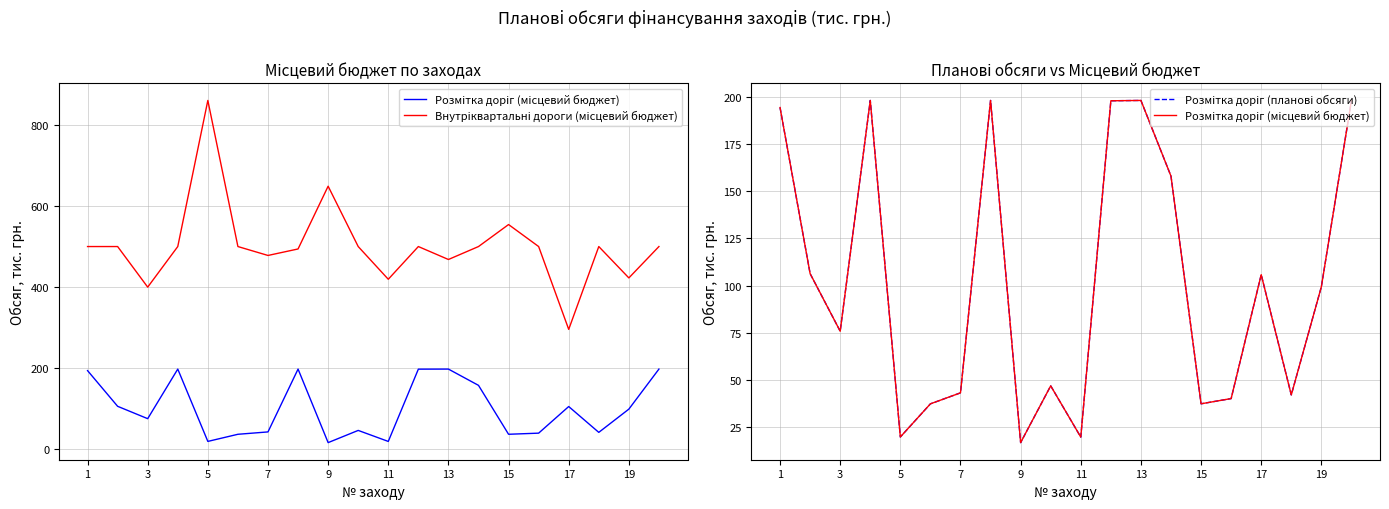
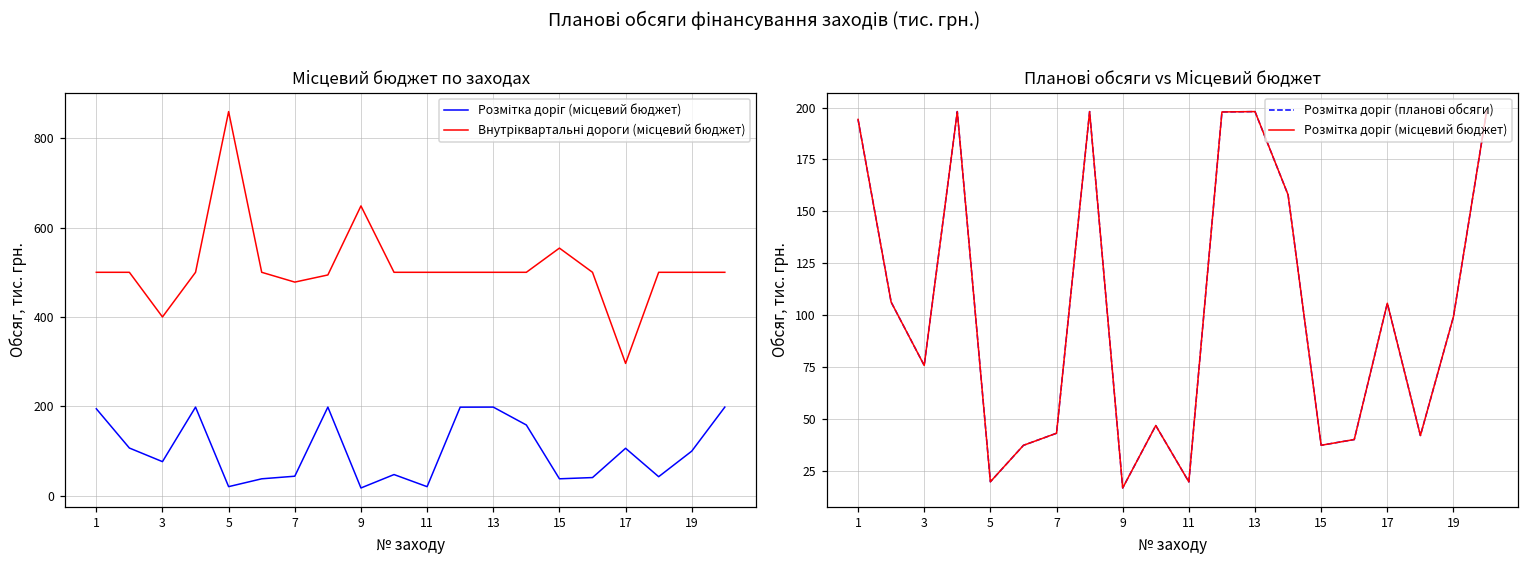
Місцевий бюджет по заходах, Внутріквартальні дороги (місцевий бюджет), 11: 420 -> 500
Місцевий бюджет по заходах, Внутріквартальні дороги (місцевий бюджет), 13: 470 -> 500
Місцевий бюджет по заходах, Внутріквартальні дороги (місцевий бюджет), 19: 420 -> 500
